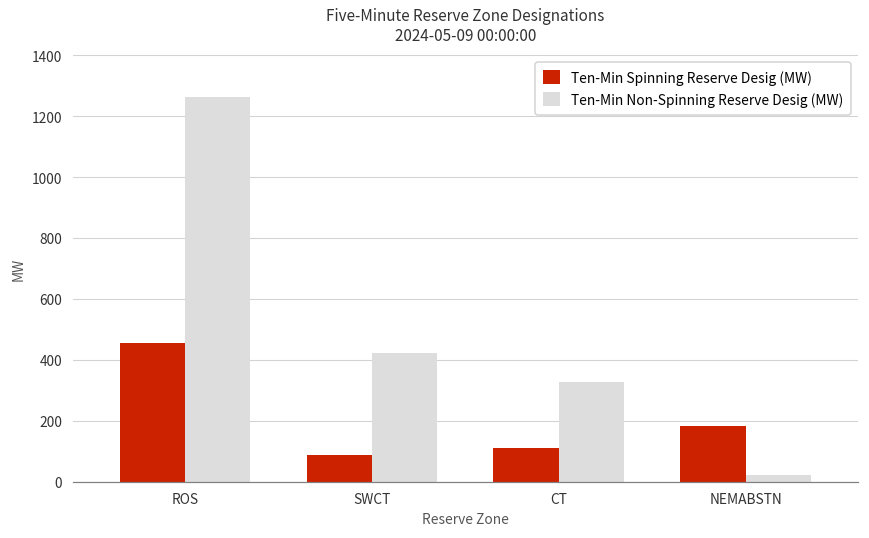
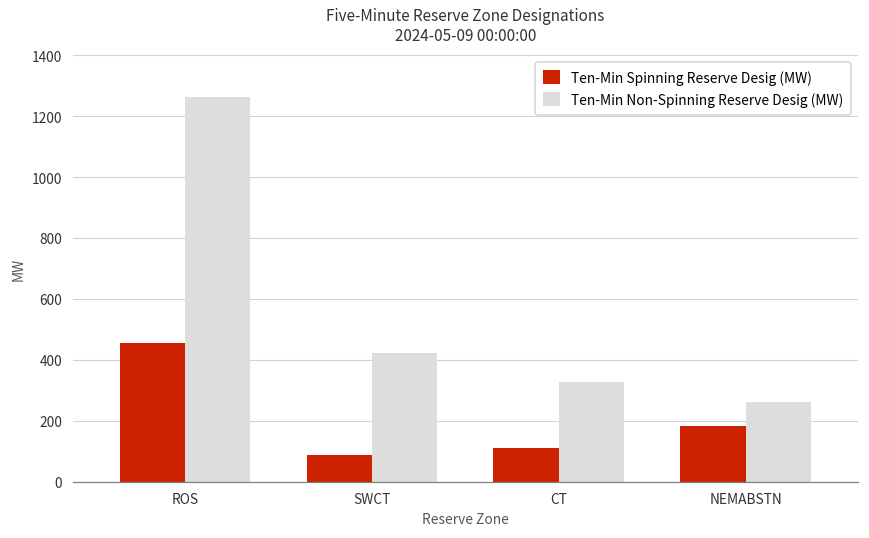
Ten-Min Non-Spinning Reserve Desig (MW), NEMABSTN: 20 -> 260
